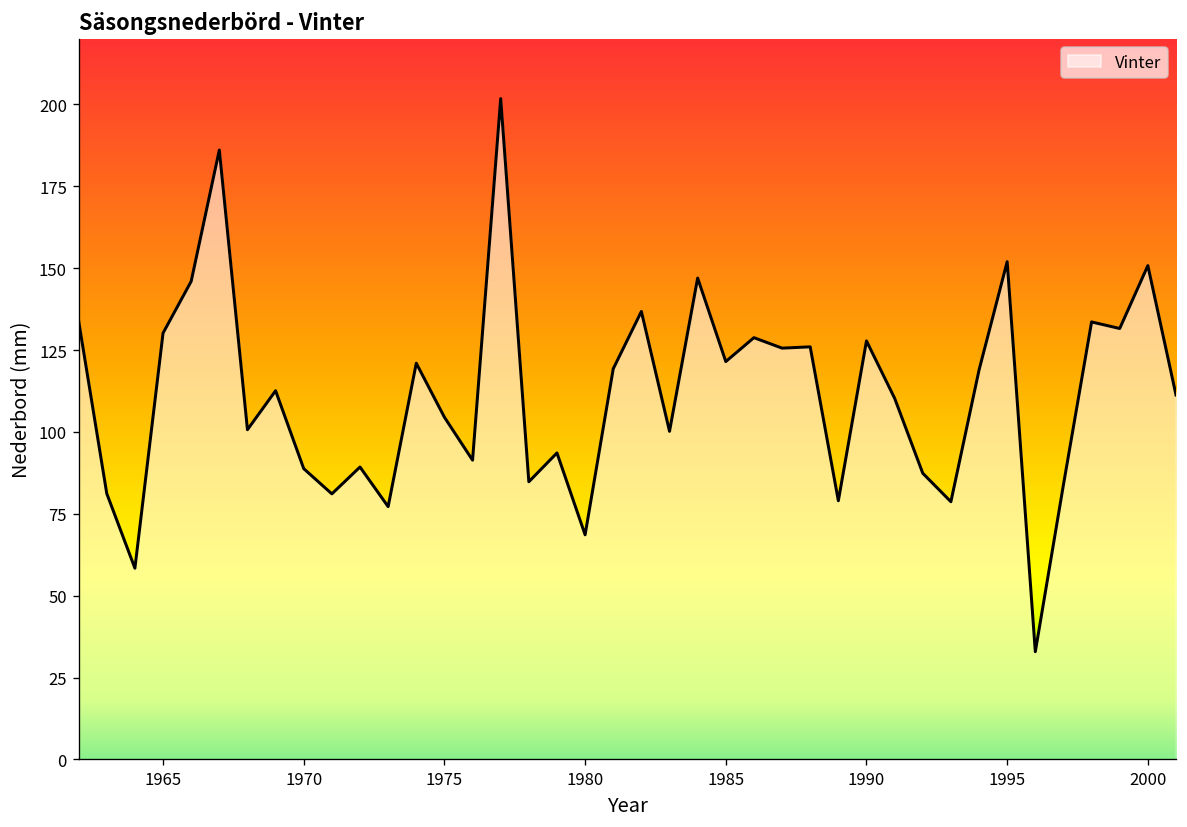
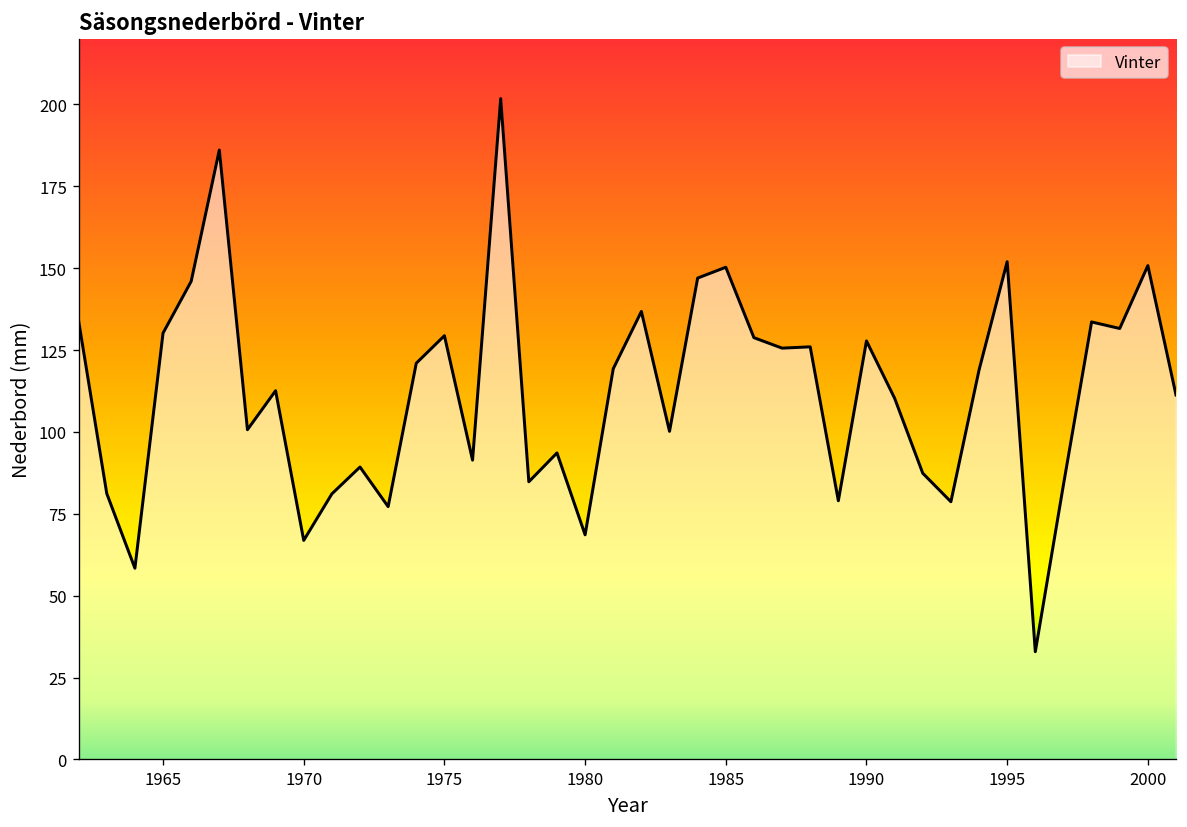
1970: 89 -> 67
1975: 105 -> 129
1985: 122 -> 150
